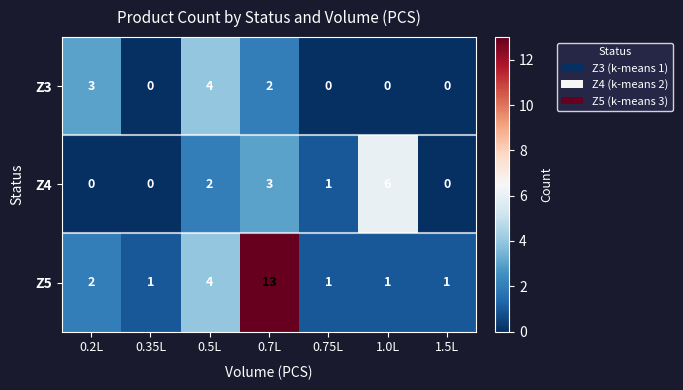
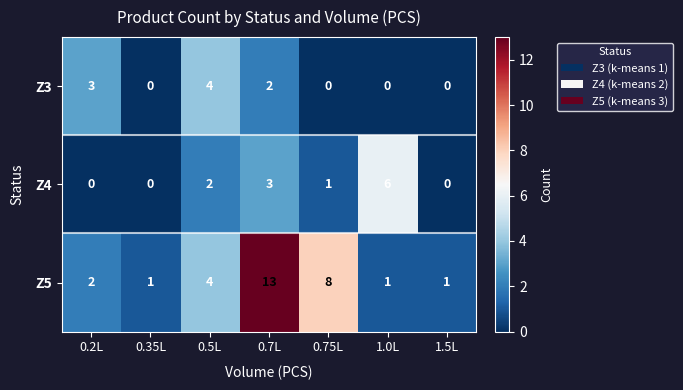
Z5, 0.75L: 1 -> 8
